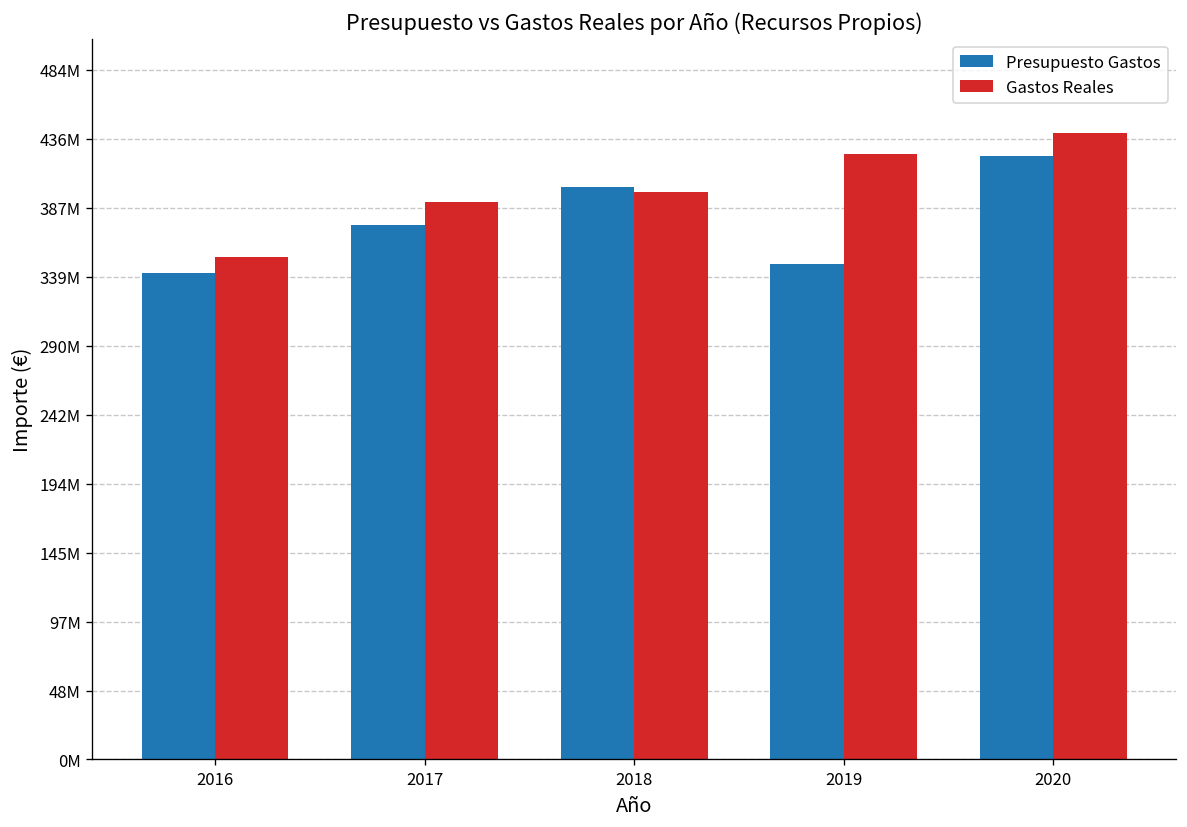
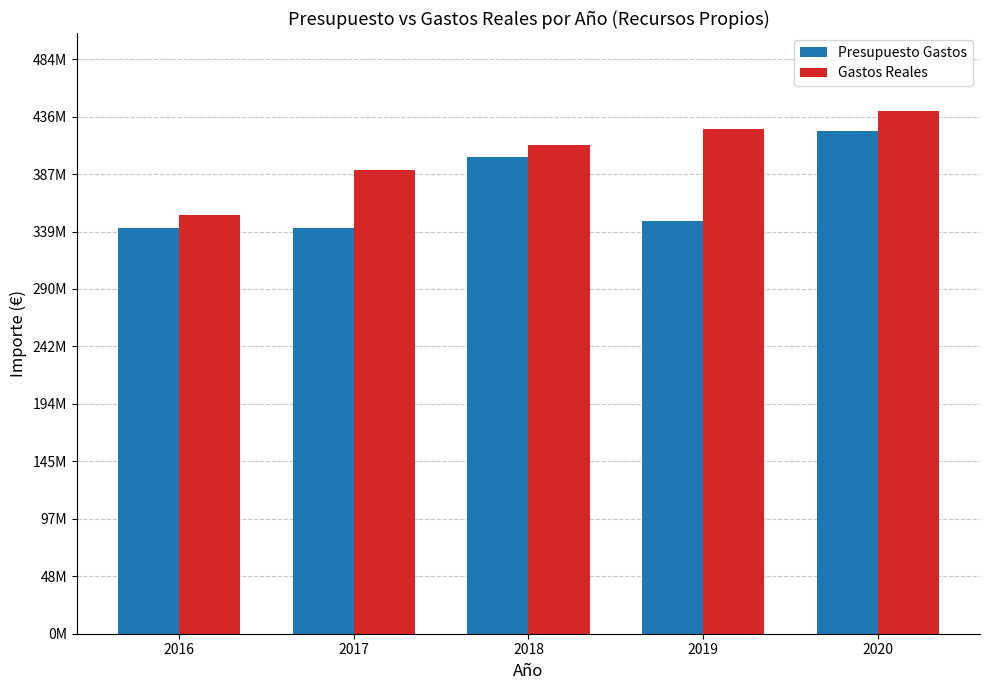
Presupuesto Gastos, 2017: 375000000 -> 342000000
Gastos Reales, 2018: 398000000 -> 412000000
